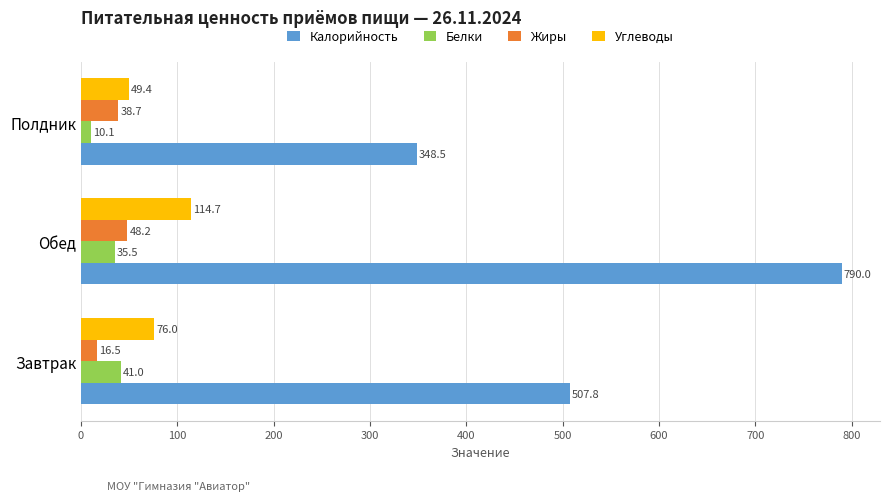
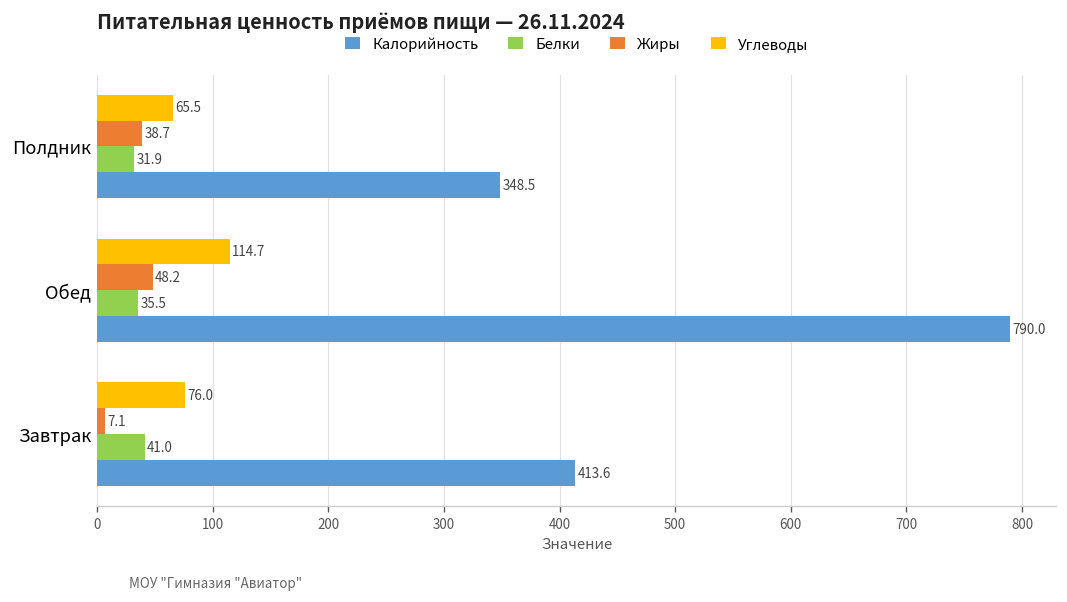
Углеводы, Полдник: 49.4 -> 65.5
Белки, Полдник: 10.1 -> 31.9
Жиры, Завтрак: 16.5 -> 7.1
Калорийность, Завтрак: 507.8 -> 413.6
